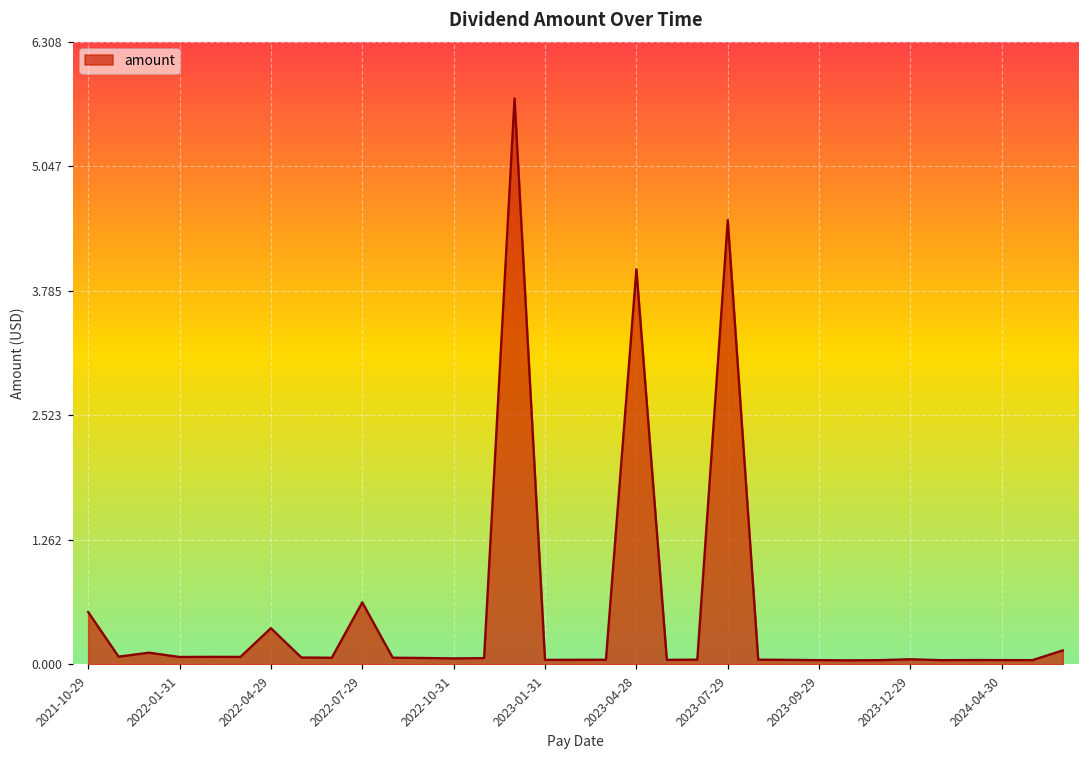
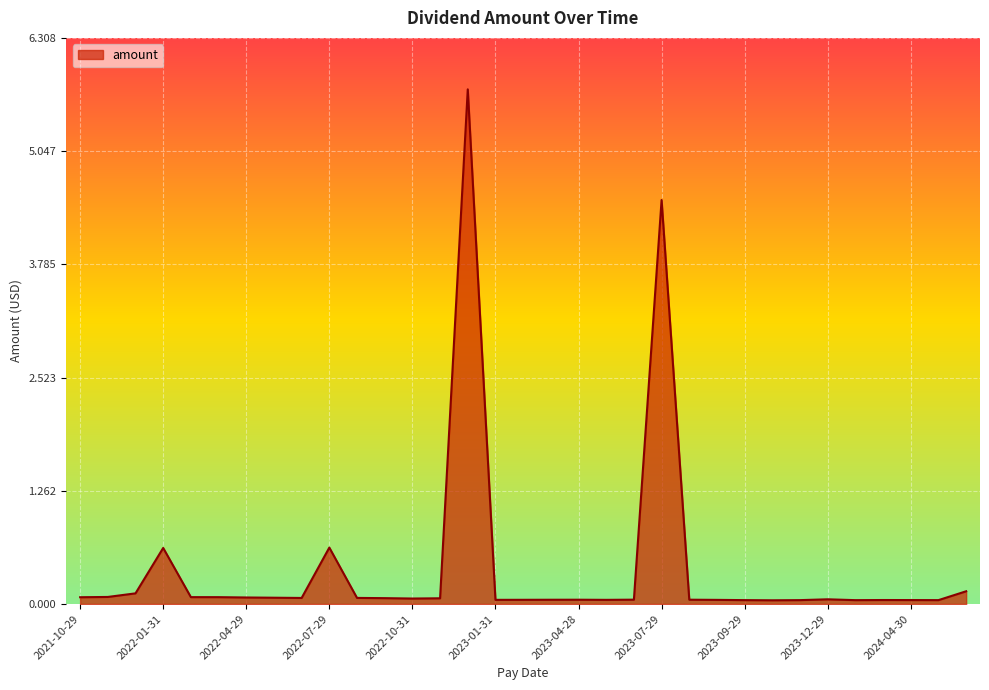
2021-10-29: 0.5 -> 0.1
2022-01-31: 0.1 -> 0.6
2022-04-29: 0.4 -> 0.1
2023-04-28: 4.0 -> 0.0
